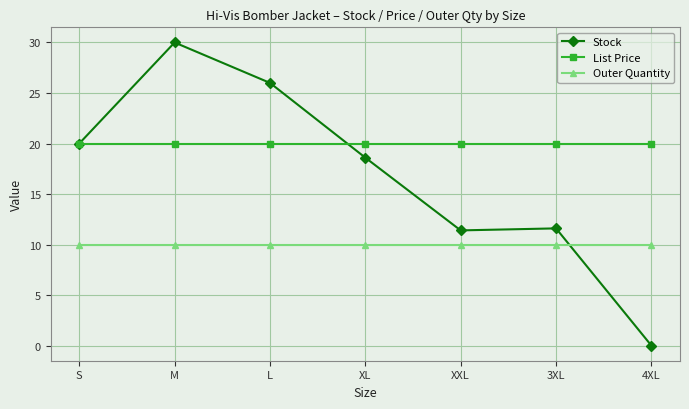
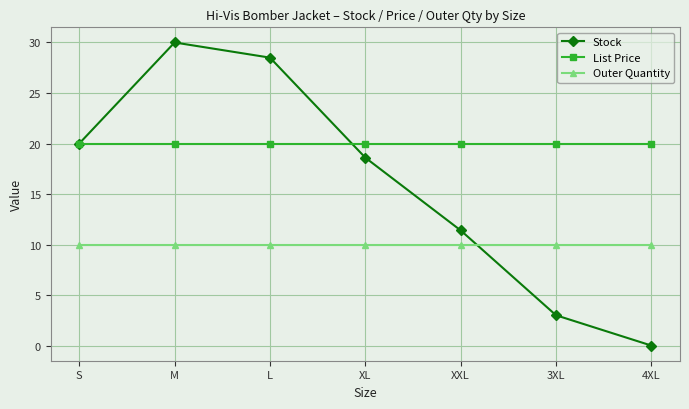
Stock, L: 26.0 -> 28.5
Stock, 3XL: 11.6 -> 3.0
